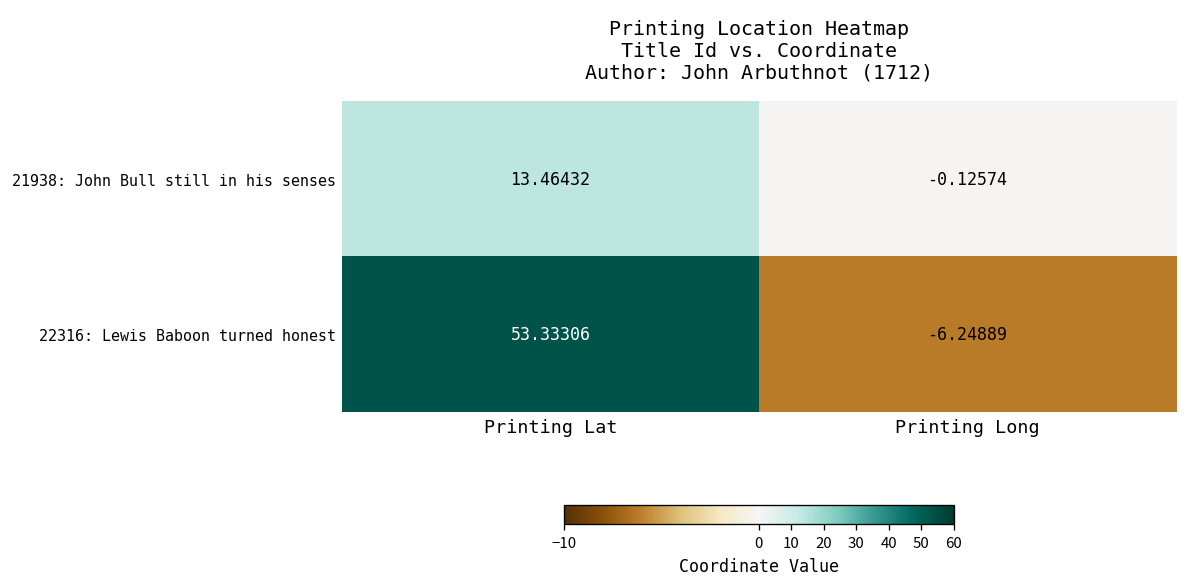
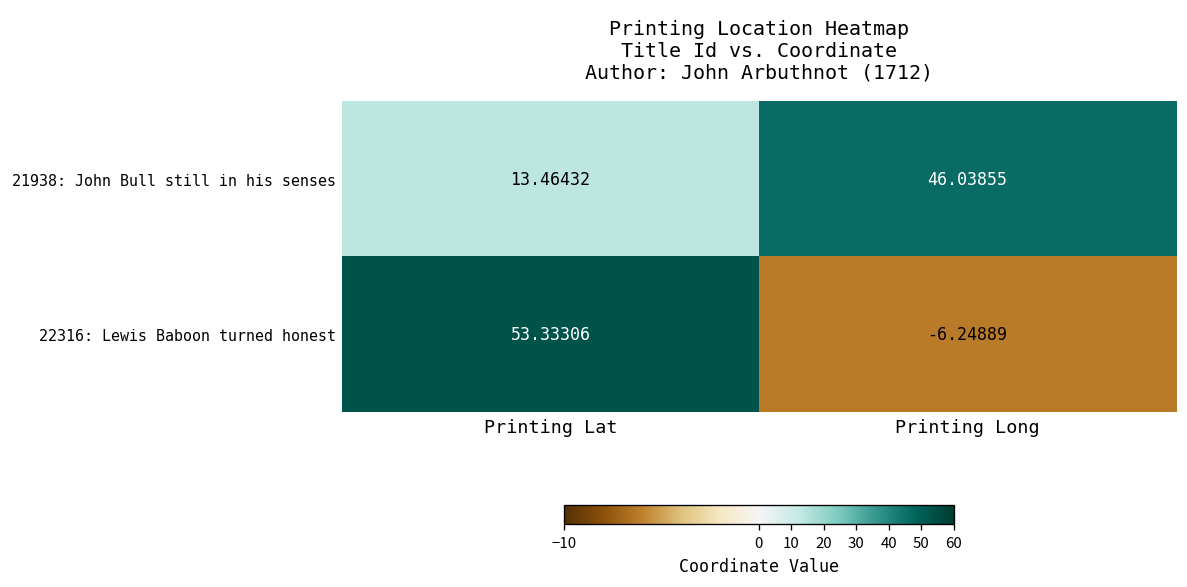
21938: John Bull still in his senses, Printing Long: -0.12574 -> 46.03855
